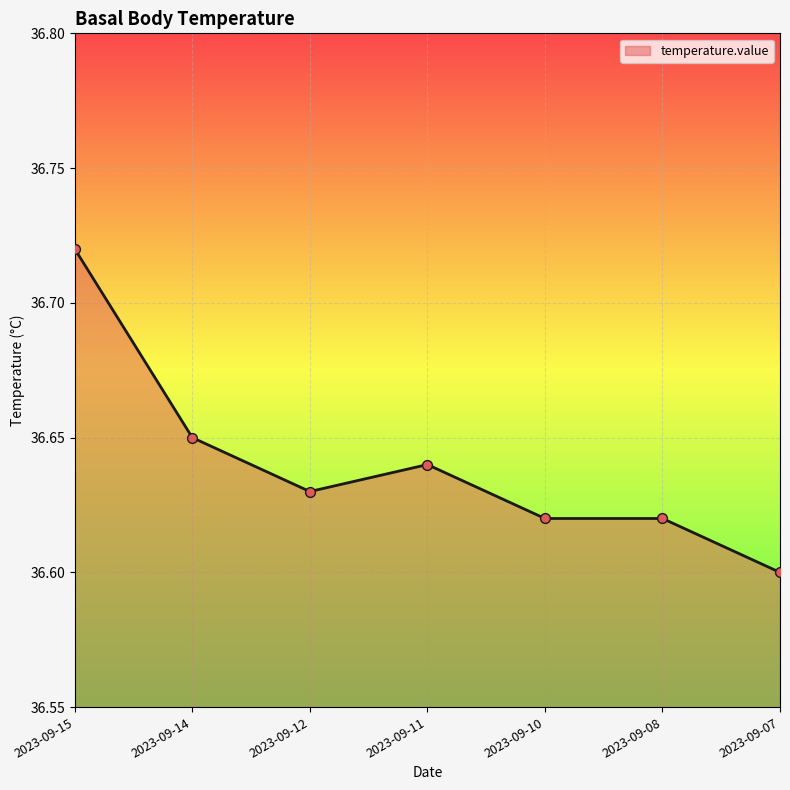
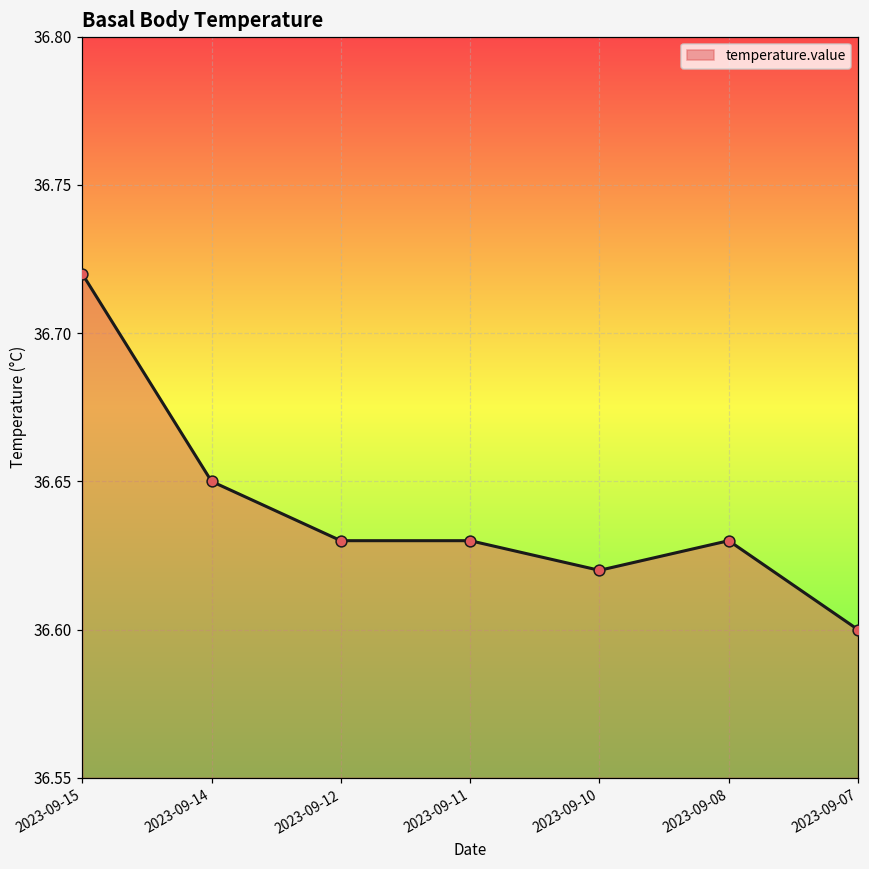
2023-09-11: 36.64 -> 36.63
2023-09-08: 36.62 -> 36.63
